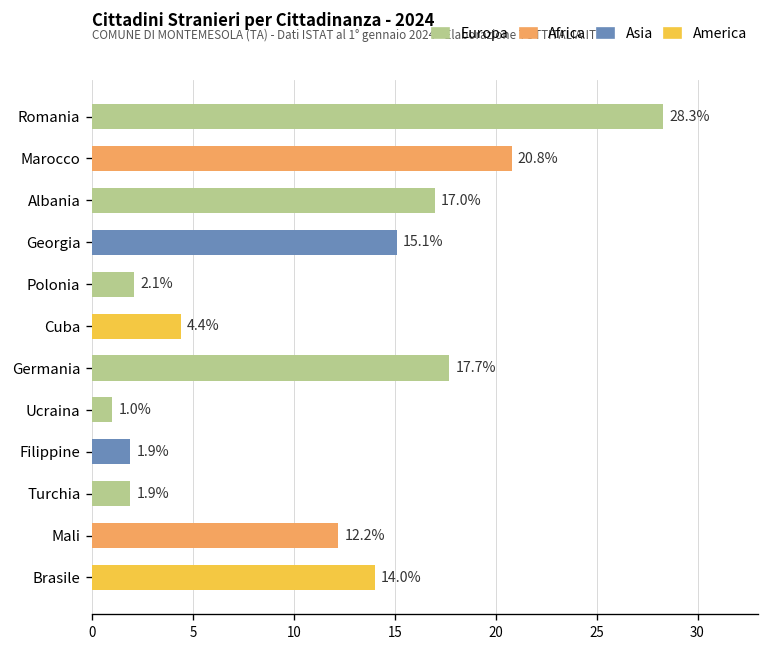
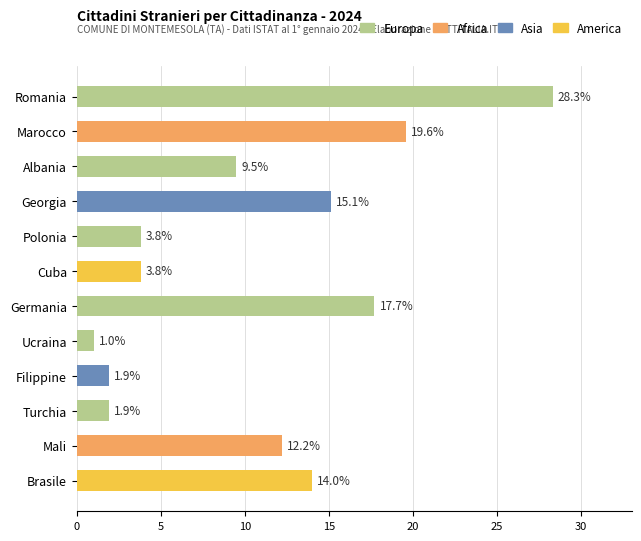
Marocco: 20.8% -> 19.6%
Albania: 17.0% -> 9.5%
Polonia: 2.1% -> 3.8%
Cuba: 4.4% -> 3.8%
